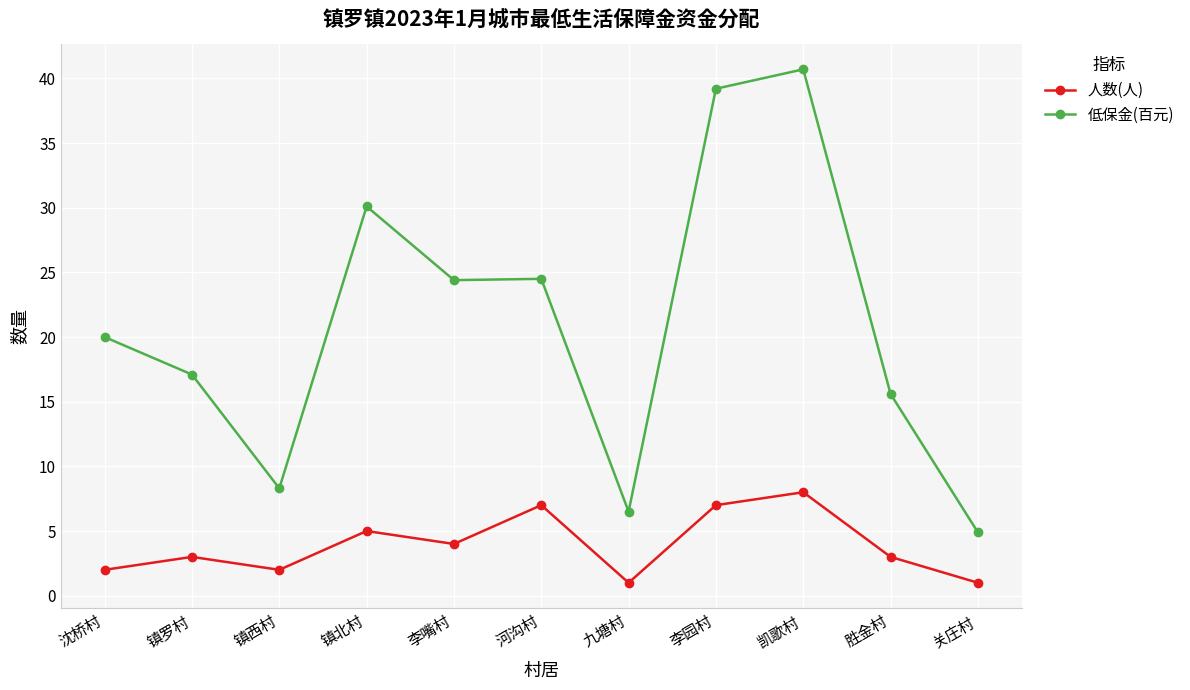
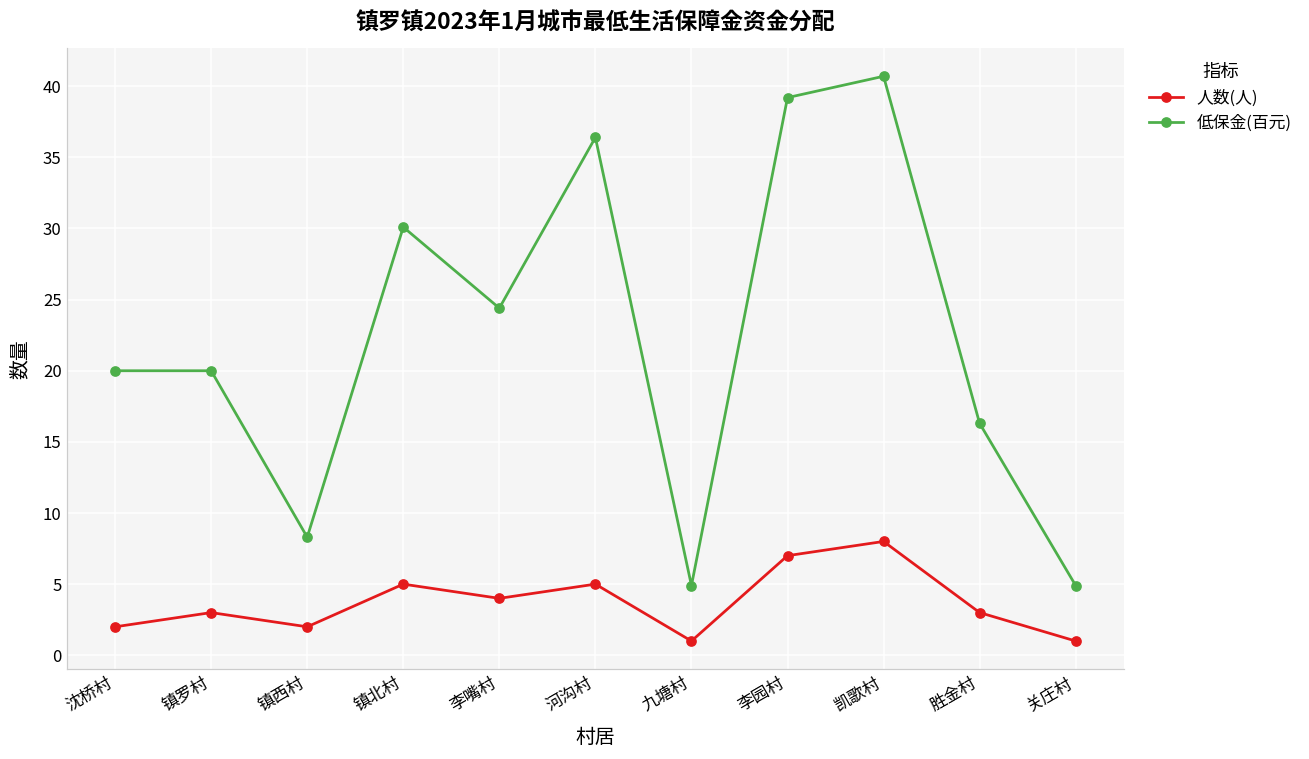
低保金(百元), 镇罗村: 17.1 -> 20.0
人数(人), 河沟村: 7 -> 5
低保金(百元), 河沟村: 24.5 -> 36.4
低保金(百元), 九塘村: 6.5 -> 4.9
低保金(百元), 胜金村: 15.6 -> 16.3
